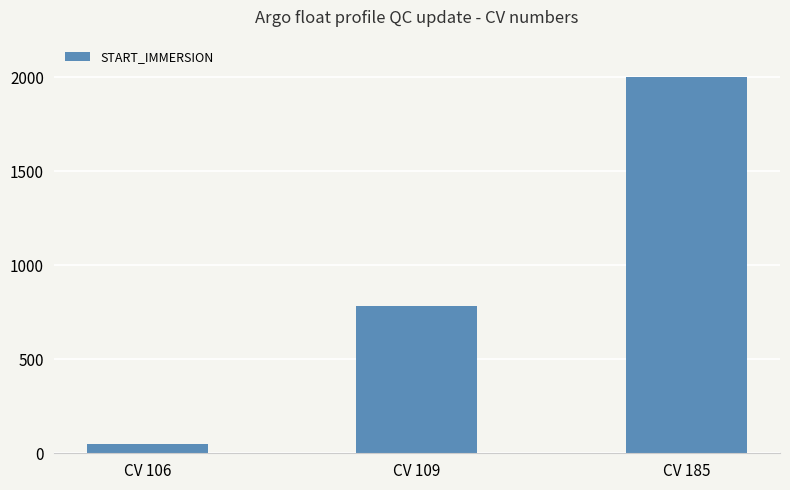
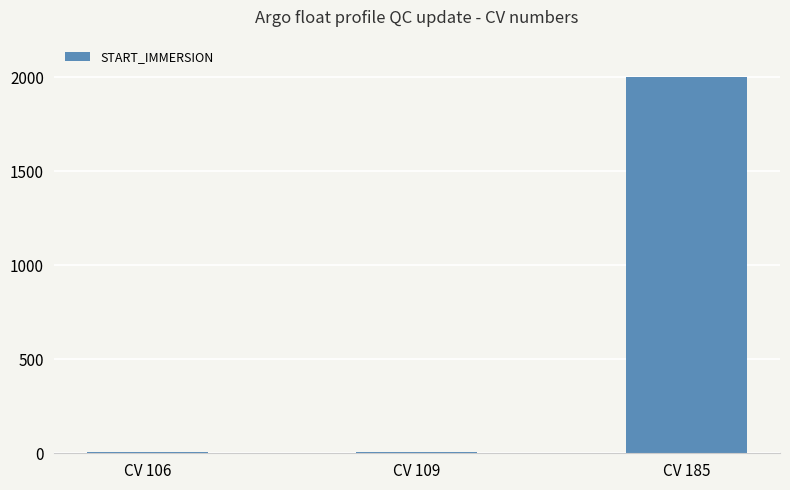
CV 106: 50 -> 10
CV 109: 780 -> 10
